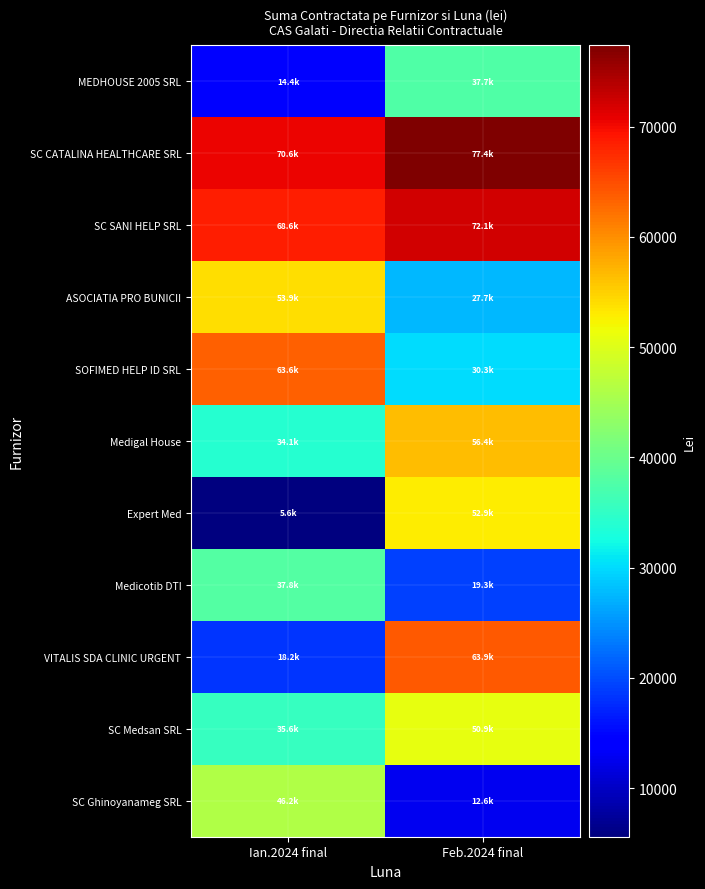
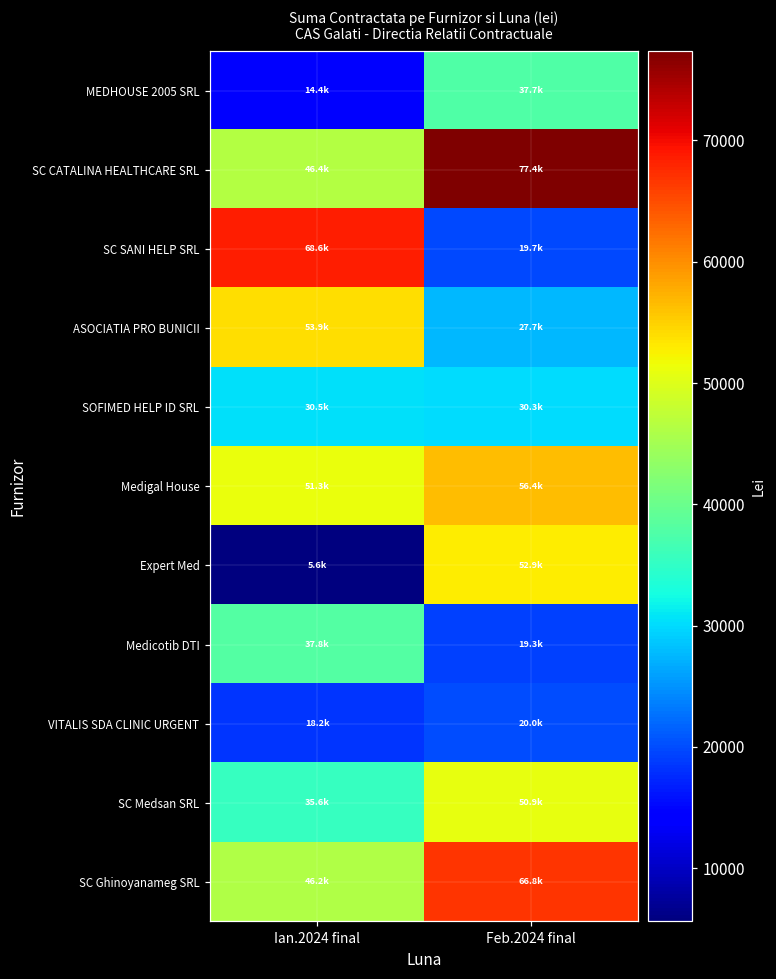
SC CATALINA HEALTHCARE SRL, Ian.2024 final: 70.6k -> 46.4k
SC SANI HELP SRL, Feb.2024 final: 72.1k -> 19.7k
SOFIMED HELP ID SRL, Ian.2024 final: 63.6k -> 30.5k
Medigal House, Ian.2024 final: 34.1k -> 51.3k
VITALIS SDA CLINIC URGENT, Feb.2024 final: 63.9k -> 20.0k
SC Ghinoyanameg SRL, Feb.2024 final: 12.6k -> 66.8k
